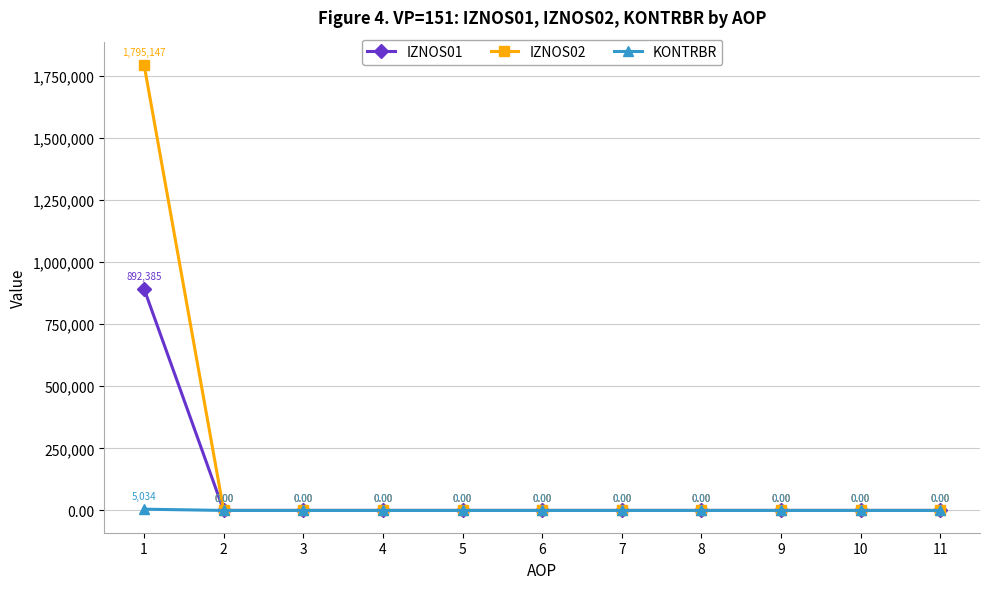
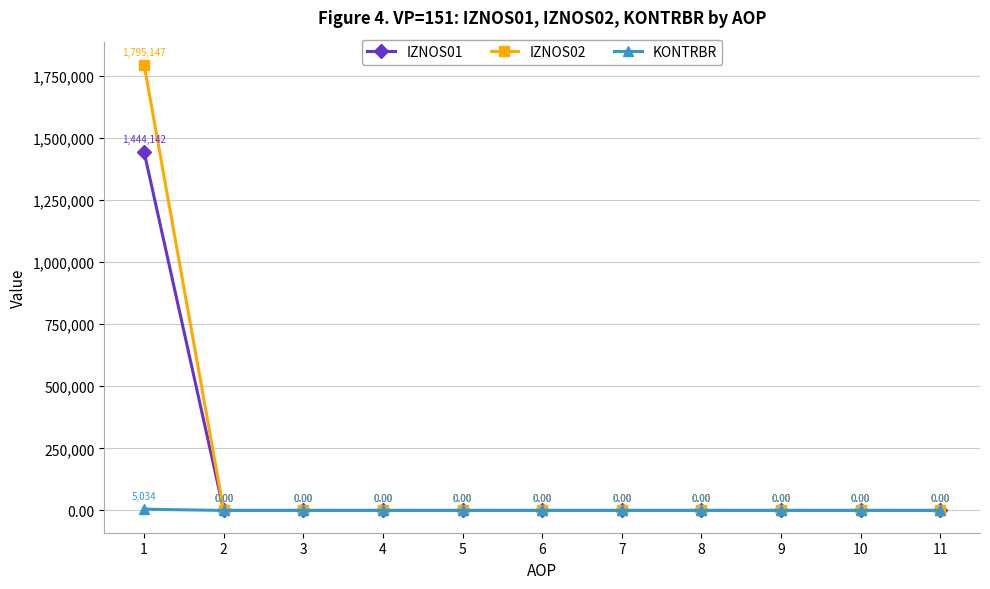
IZNOS01, 1: 892,385 -> 1,444,142
